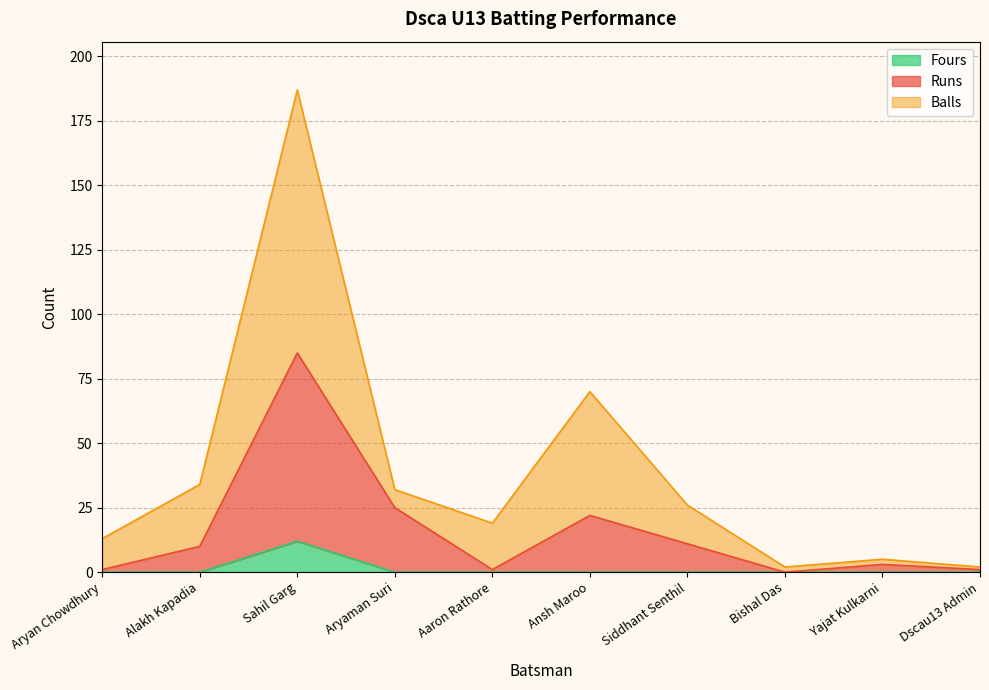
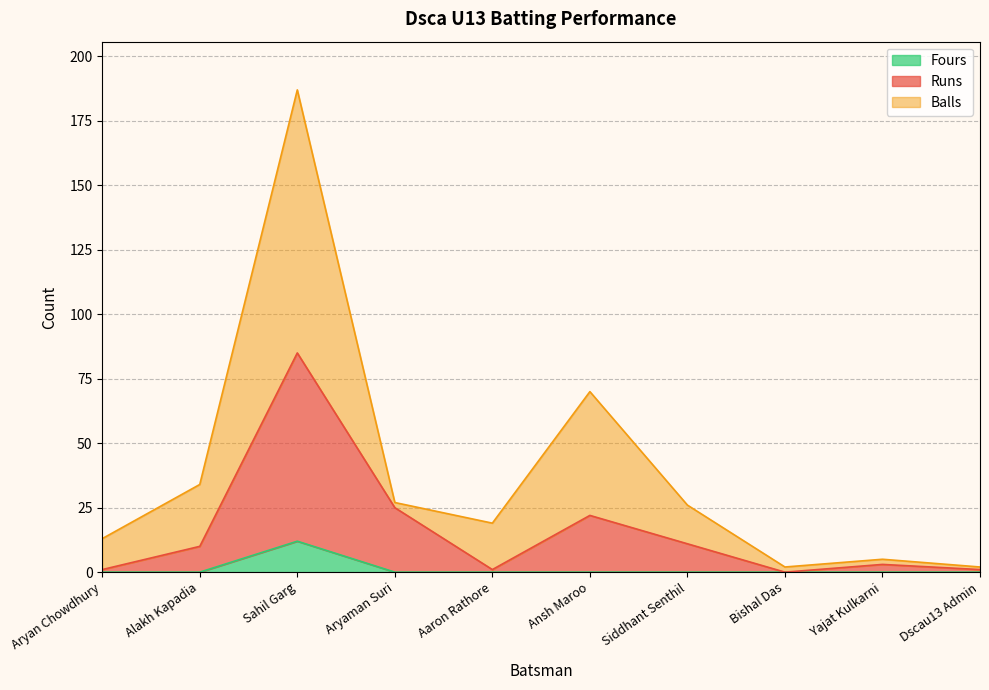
Balls, Aryaman Suri: 7 -> 2
